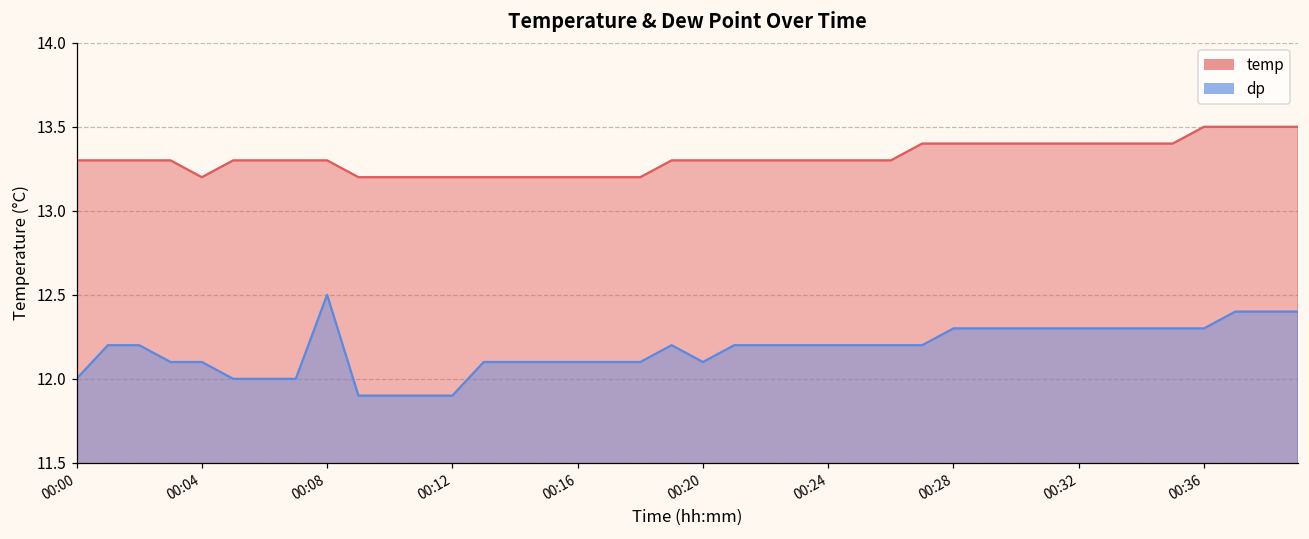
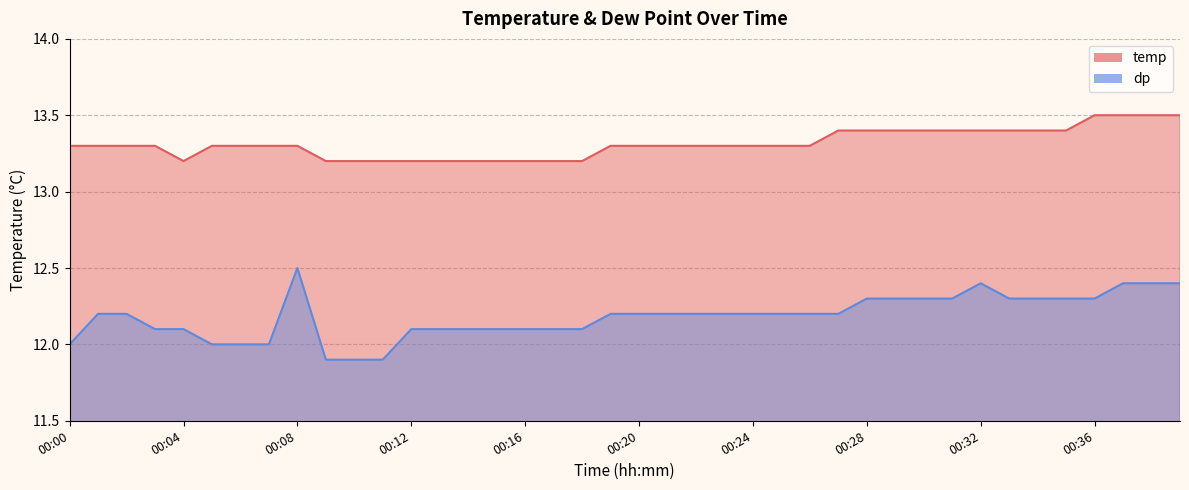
dp, 00:12: 11.9 -> 12.1
dp, 00:20: 12.1 -> 12.2
dp, 00:32: 12.3 -> 12.4
